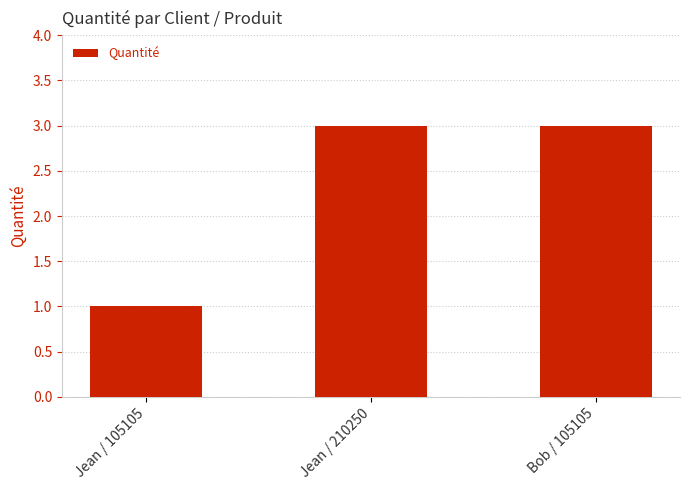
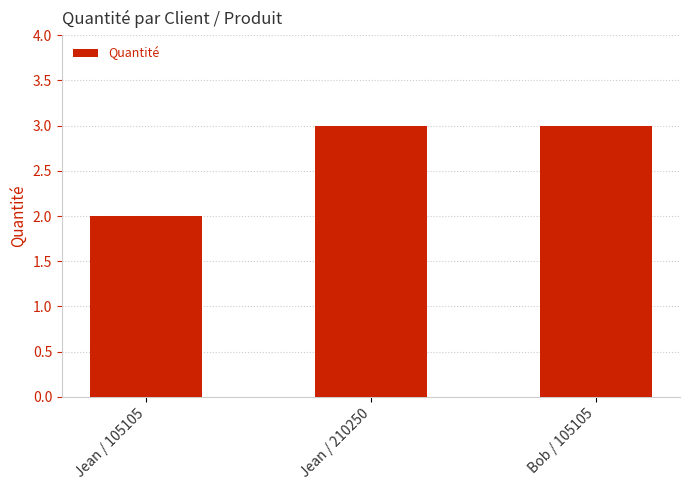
Jean / 105105: 1 -> 2
